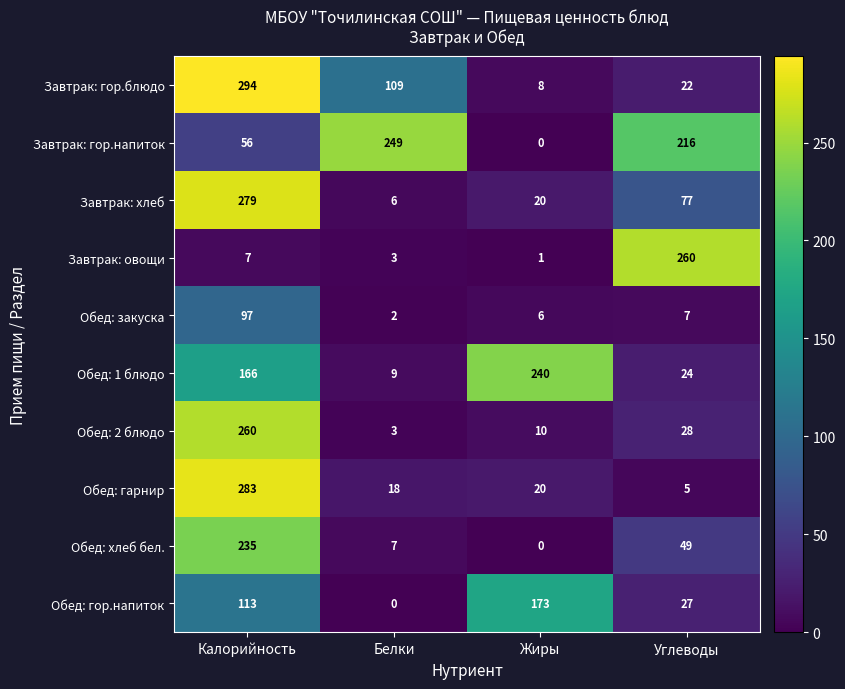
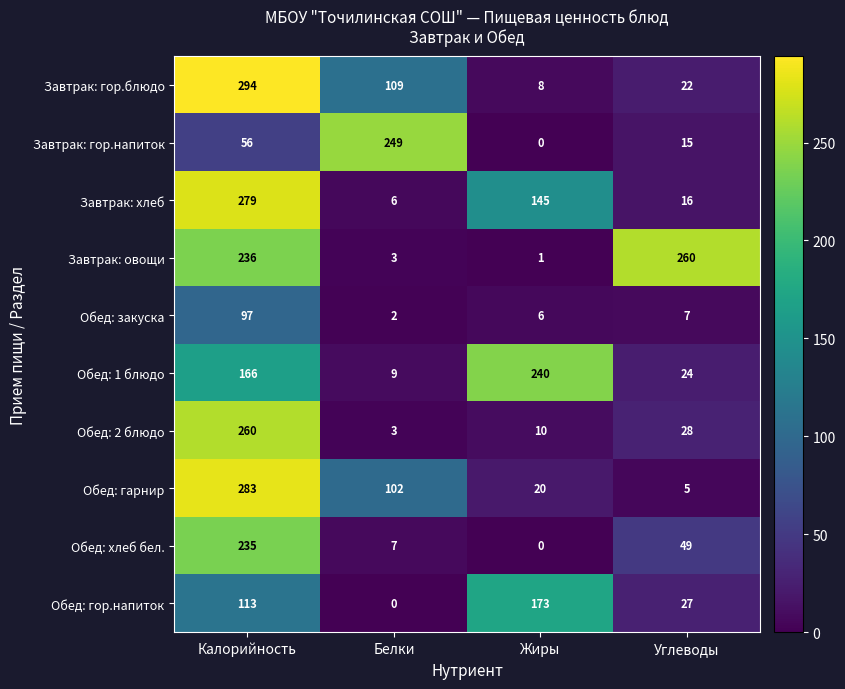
Завтрак: гор.напиток, Углеводы: 216 -> 15
Завтрак: хлеб, Жиры: 20 -> 145
Завтрак: хлеб, Углеводы: 77 -> 16
Завтрак: овощи, Калорийность: 7 -> 236
Обед: гарнир, Белки: 18 -> 102
